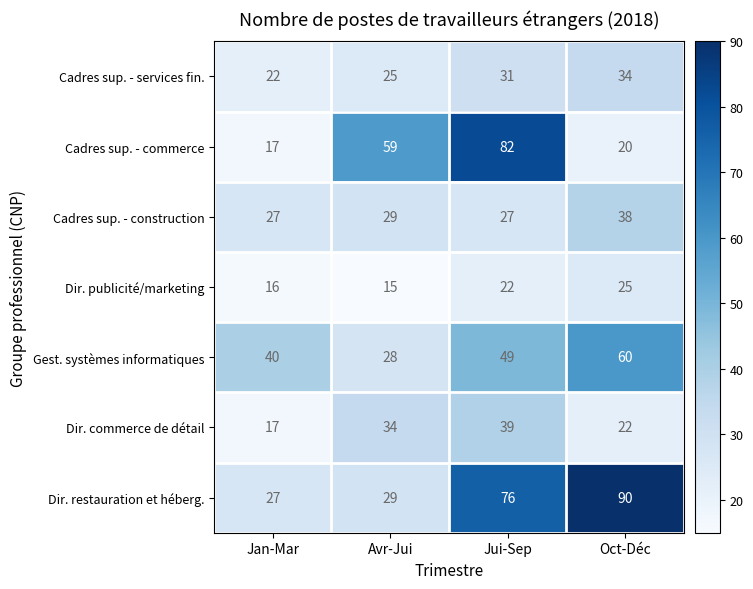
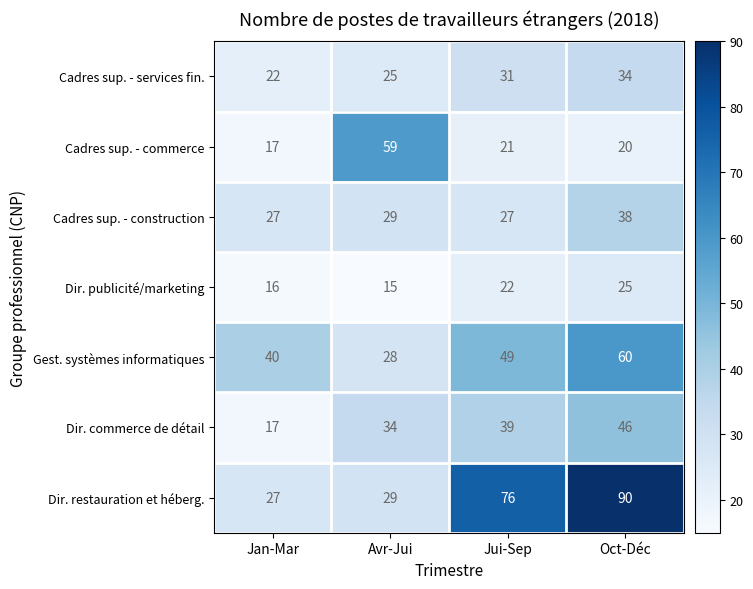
Cadres sup. - commerce, Jui-Sep: 82 -> 21
Dir. commerce de détail, Oct-Déc: 22 -> 46
